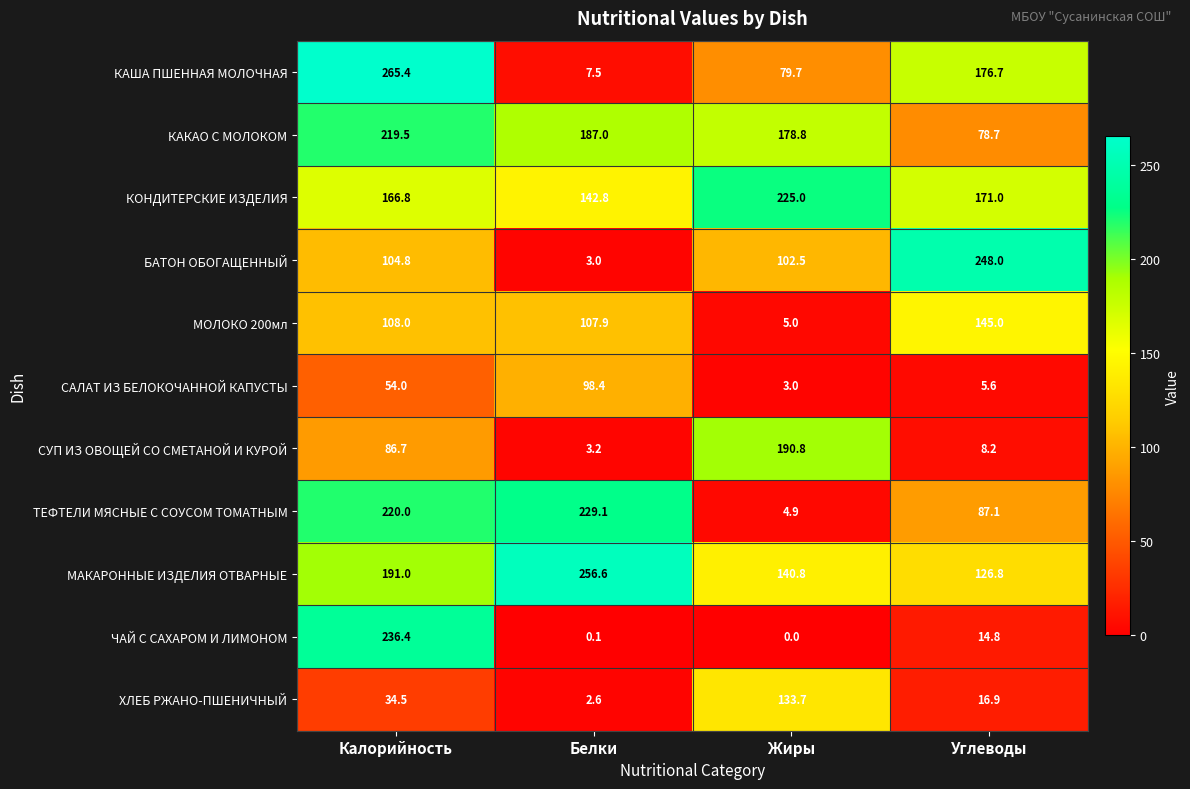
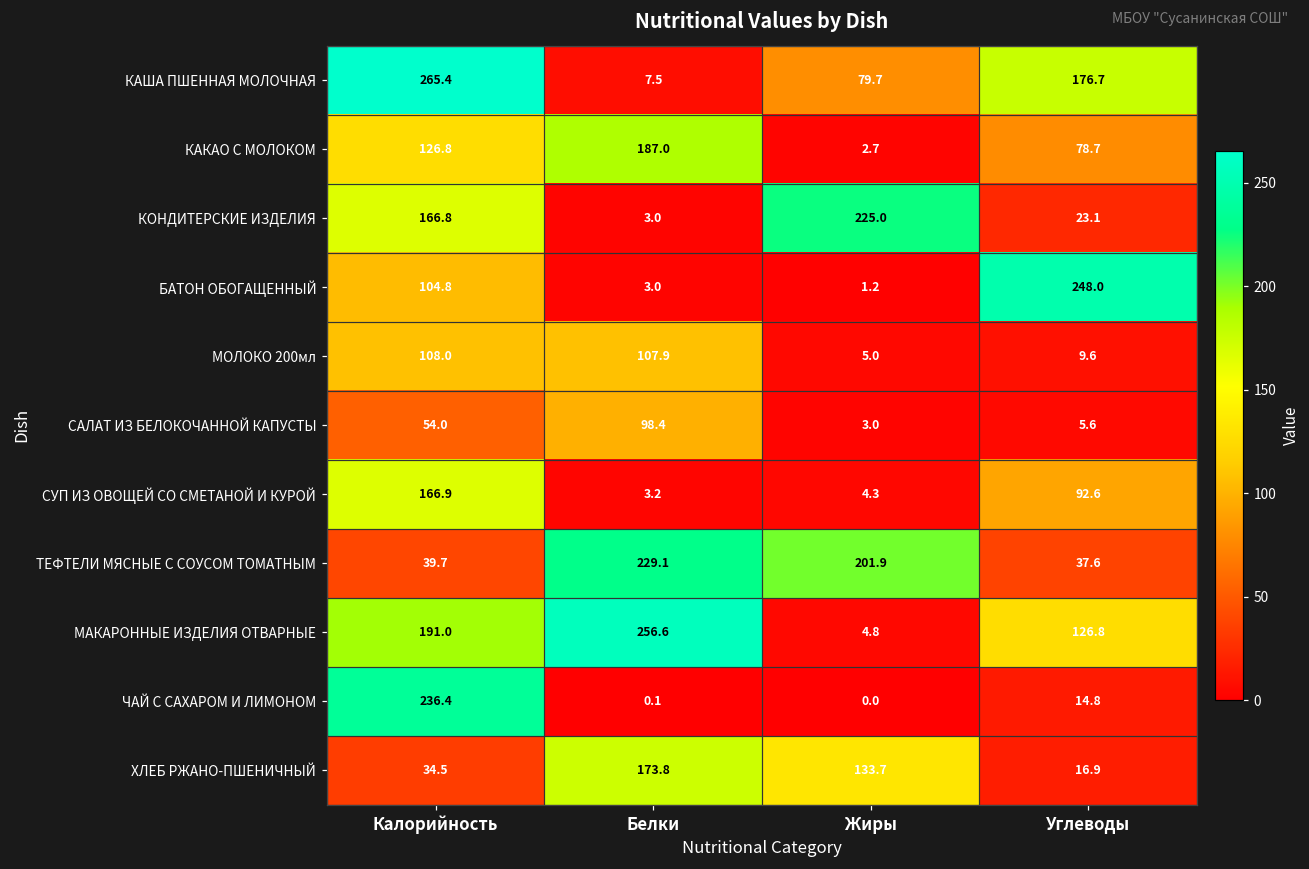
КАКАО С МОЛОКОМ, Калорийность: 219.5 -> 126.8
КАКАО С МОЛОКОМ, Жиры: 178.8 -> 2.7
КОНДИТЕРСКИЕ ИЗДЕЛИЯ, Белки: 142.8 -> 3.0
КОНДИТЕРСКИЕ ИЗДЕЛИЯ, Углеводы: 171.0 -> 23.1
БАТОН ОБОГАЩЕННЫЙ, Жиры: 102.5 -> 1.2
МОЛОКО 200мл, Углеводы: 145.0 -> 9.6
СУП ИЗ ОВОЩЕЙ СО СМЕТАНОЙ И КУРОЙ, Калорийность: 86.7 -> 166.9
СУП ИЗ ОВОЩЕЙ СО СМЕТАНОЙ И КУРОЙ, Жиры: 190.8 -> 4.3
СУП ИЗ ОВОЩЕЙ СО СМЕТАНОЙ И КУРОЙ, Углеводы: 8.2 -> 92.6
ТЕФТЕЛИ МЯСНЫЕ С СОУСОМ ТОМАТНЫМ, Калорийность: 220.0 -> 39.7
ТЕФТЕЛИ МЯСНЫЕ С СОУСОМ ТОМАТНЫМ, Жиры: 4.9 -> 201.9
ТЕФТЕЛИ МЯСНЫЕ С СОУСОМ ТОМАТНЫМ, Углеводы: 87.1 -> 37.6
МАКАРОННЫЕ ИЗДЕЛИЯ ОТВАРНЫЕ, Жиры: 140.8 -> 4.8
ХЛЕБ РЖАНО-ПШЕНИЧНЫЙ, Белки: 2.6 -> 173.8
